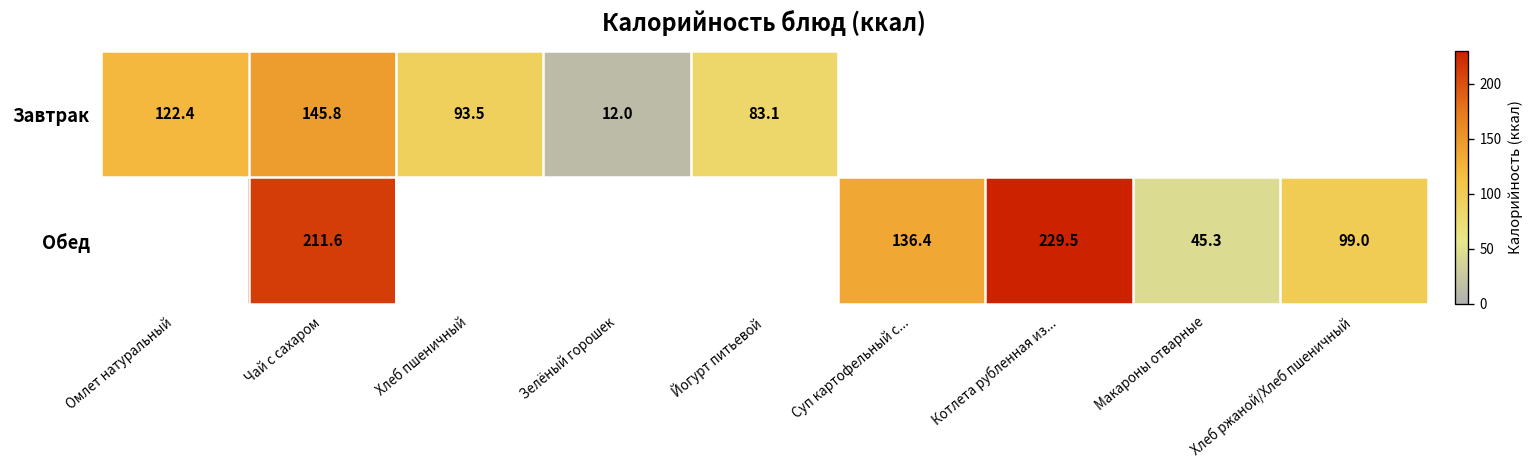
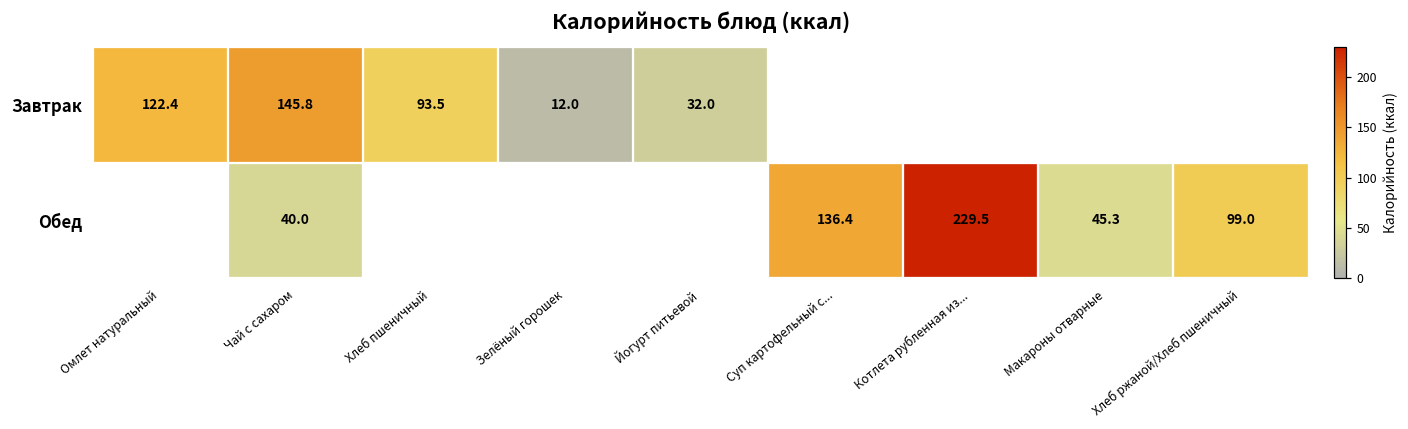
Завтрак, Йогурт питьевой: 83.1 -> 32.0
Обед, Чай с сахаром: 211.6 -> 40.0
